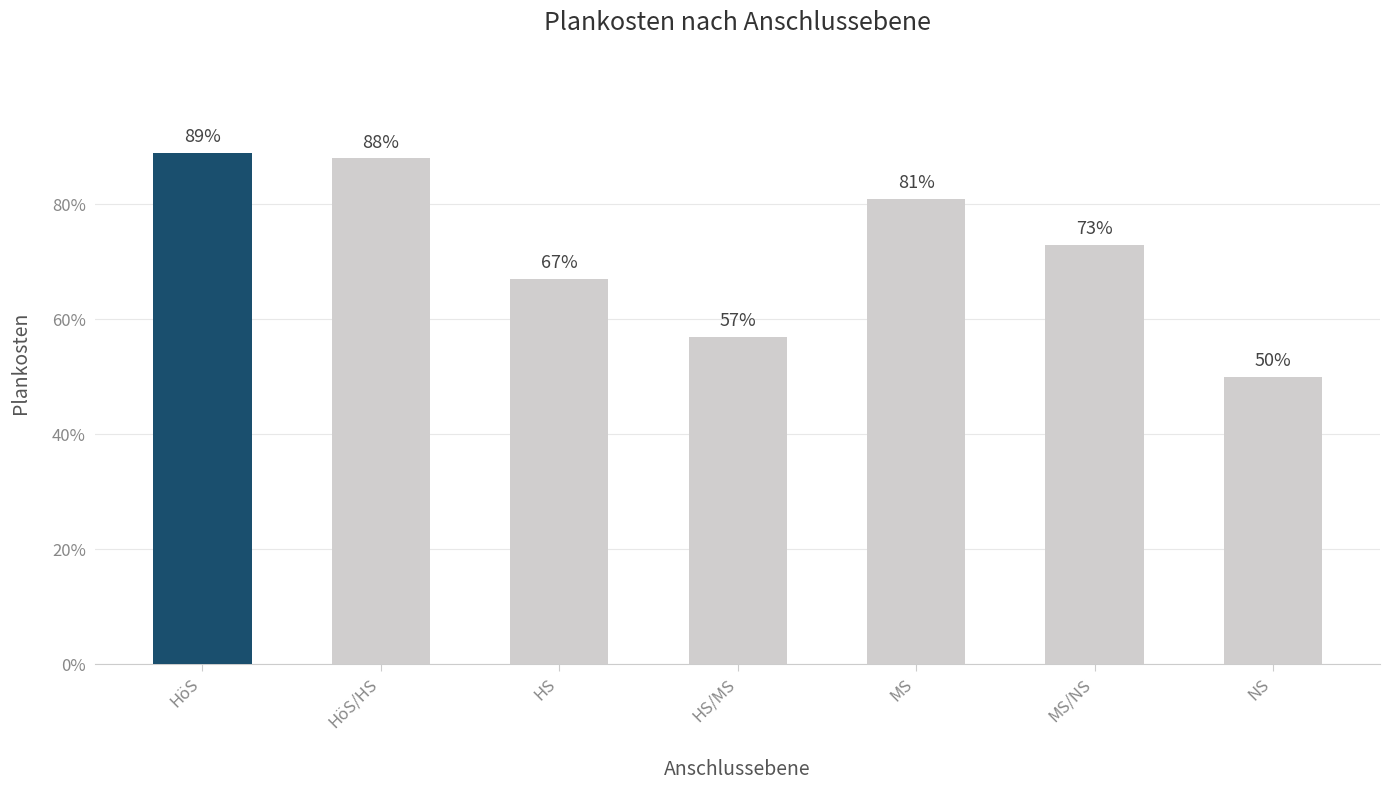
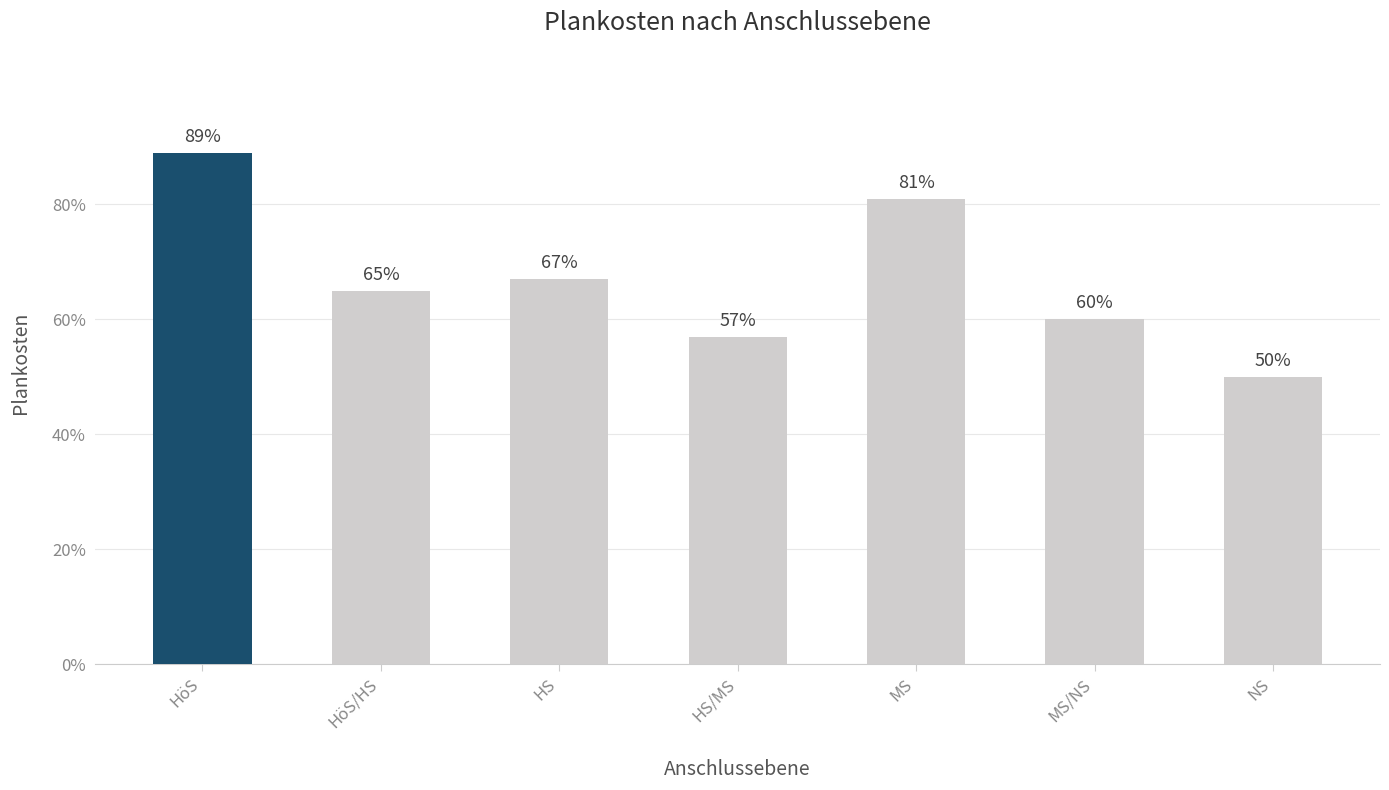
HöS/HS: 88% -> 65%
MS/NS: 73% -> 60%
